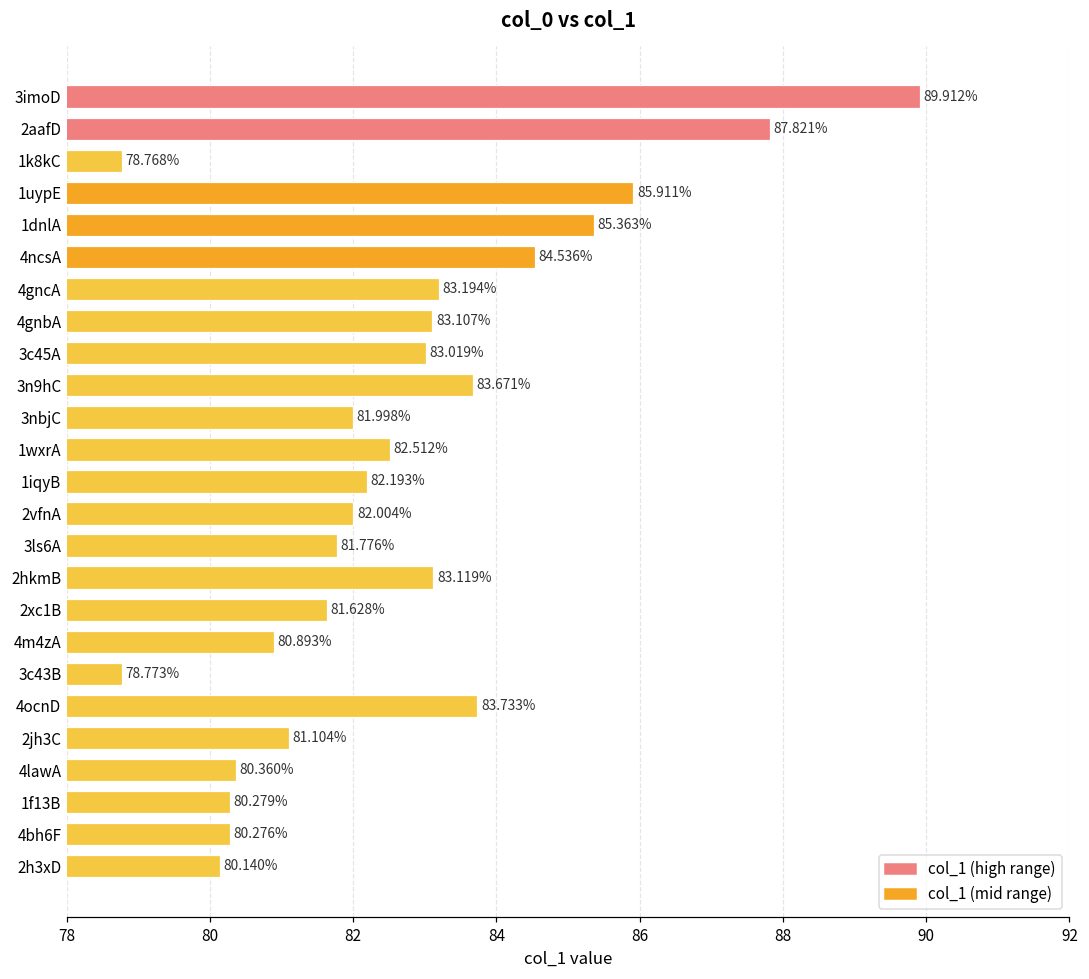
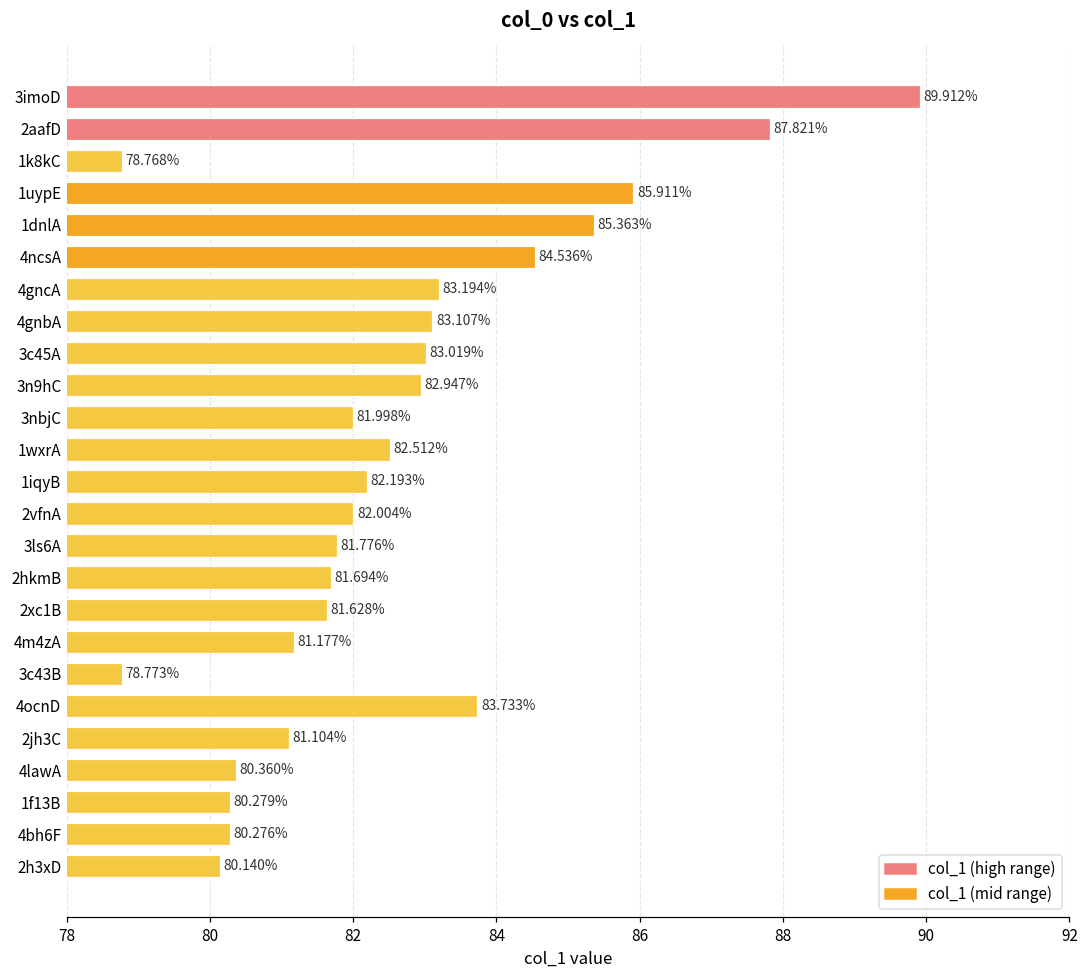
3n9hC: 83.671% -> 82.947%
2hkmB: 83.119% -> 81.694%
4m4zA: 80.893% -> 81.177%
